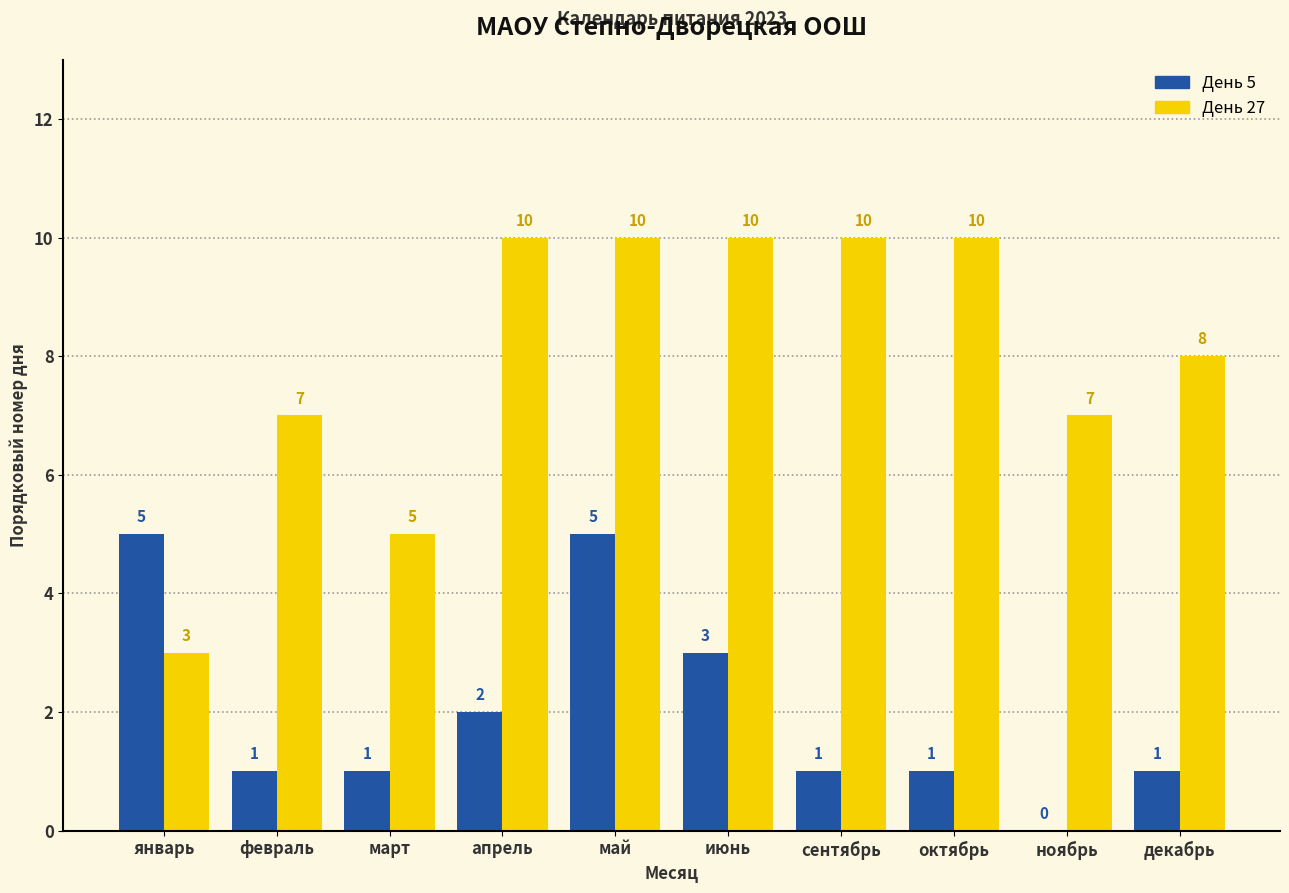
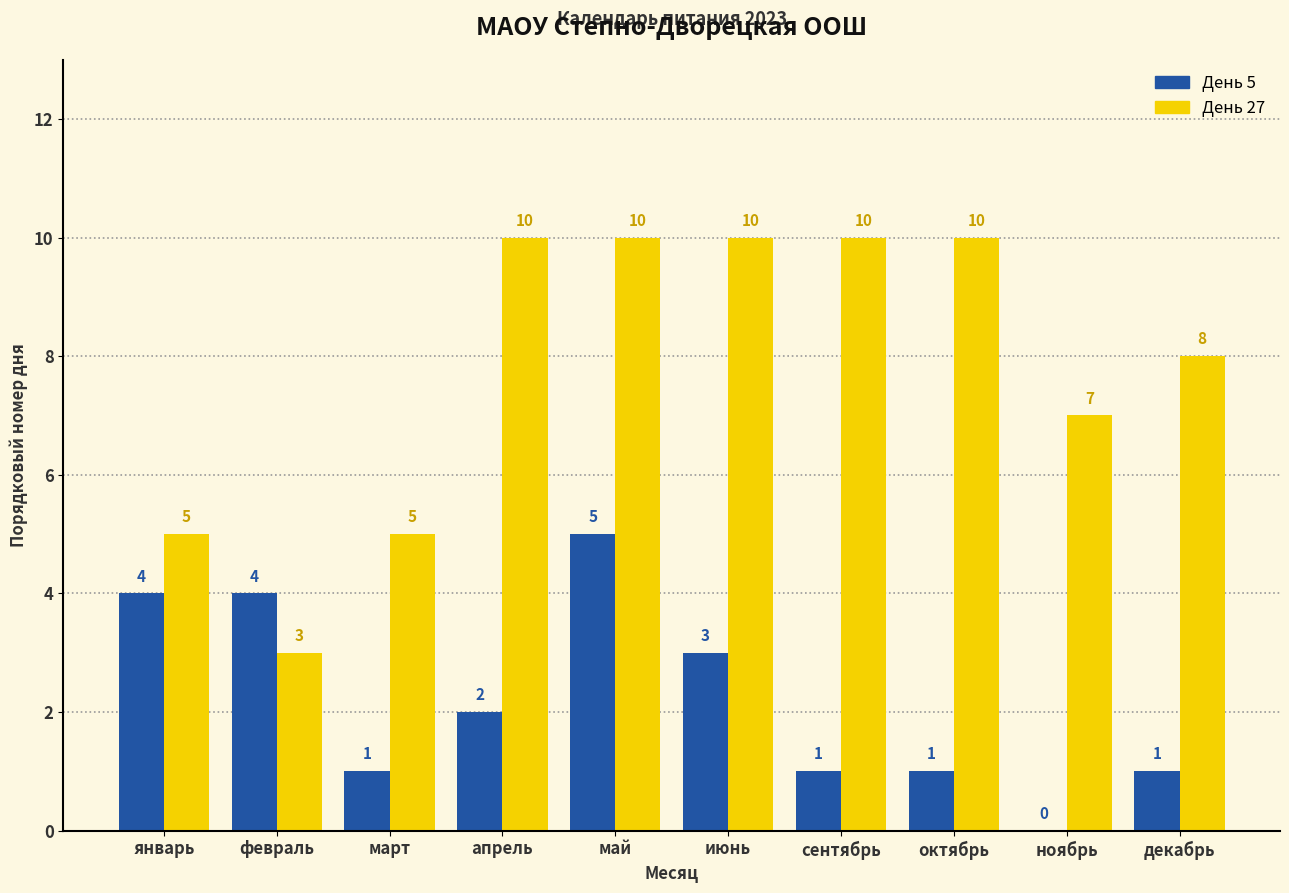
День 5, январь: 5 -> 4
День 27, январь: 3 -> 5
День 5, февраль: 1 -> 4
День 27, февраль: 7 -> 3
